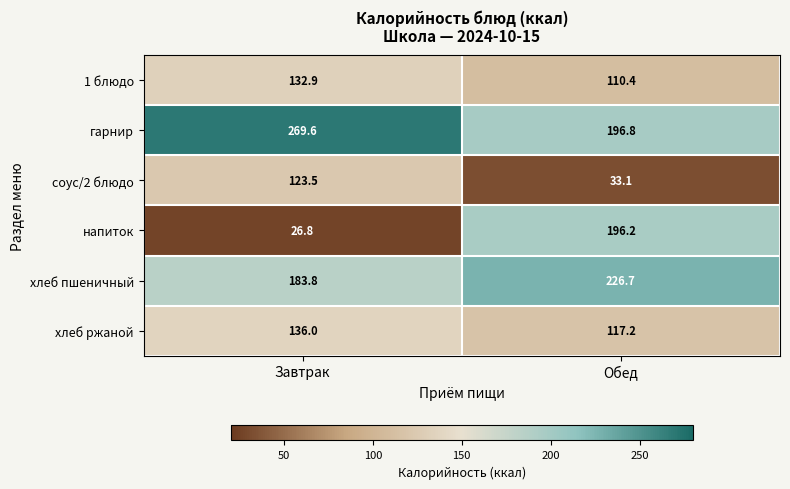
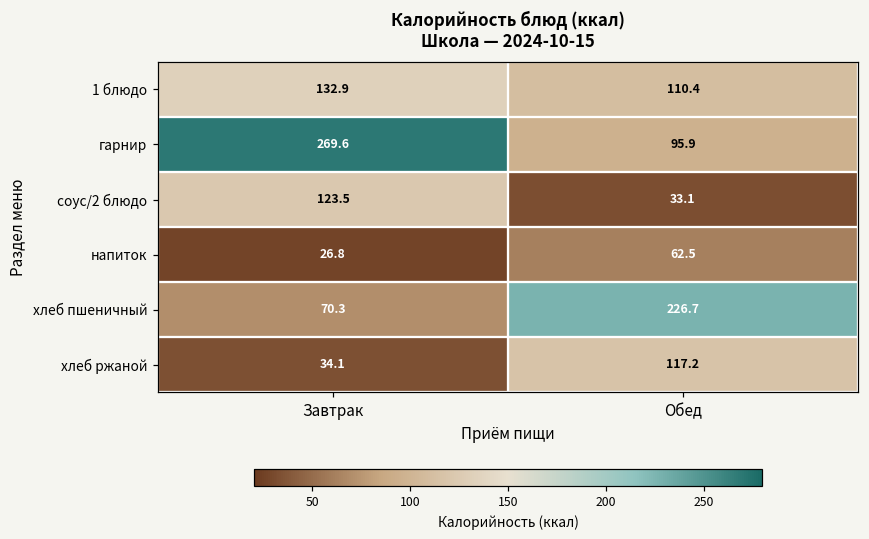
гарнир, Обед: 196.8 -> 95.9
напиток, Обед: 196.2 -> 62.5
хлеб пшеничный, Завтрак: 183.8 -> 70.3
хлеб ржаной, Завтрак: 136.0 -> 34.1
